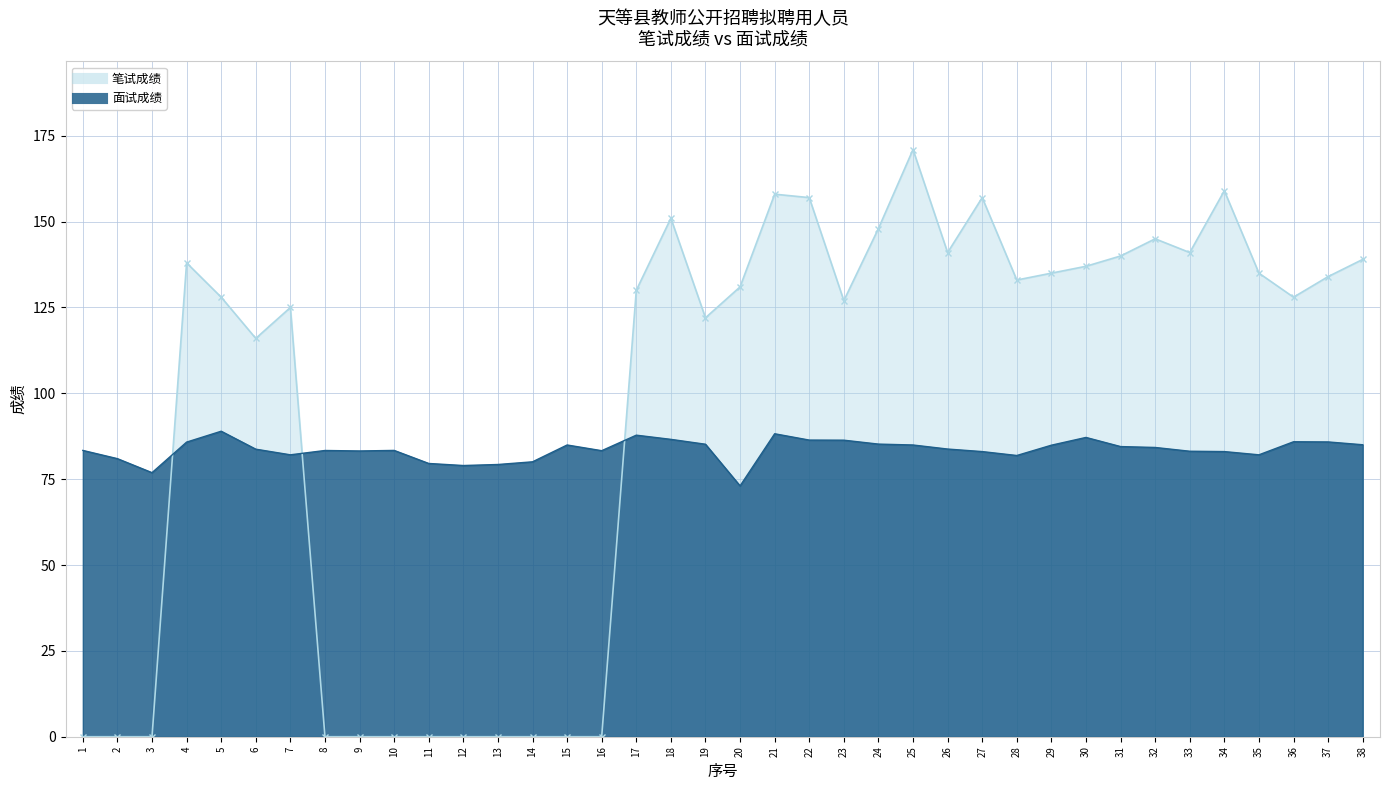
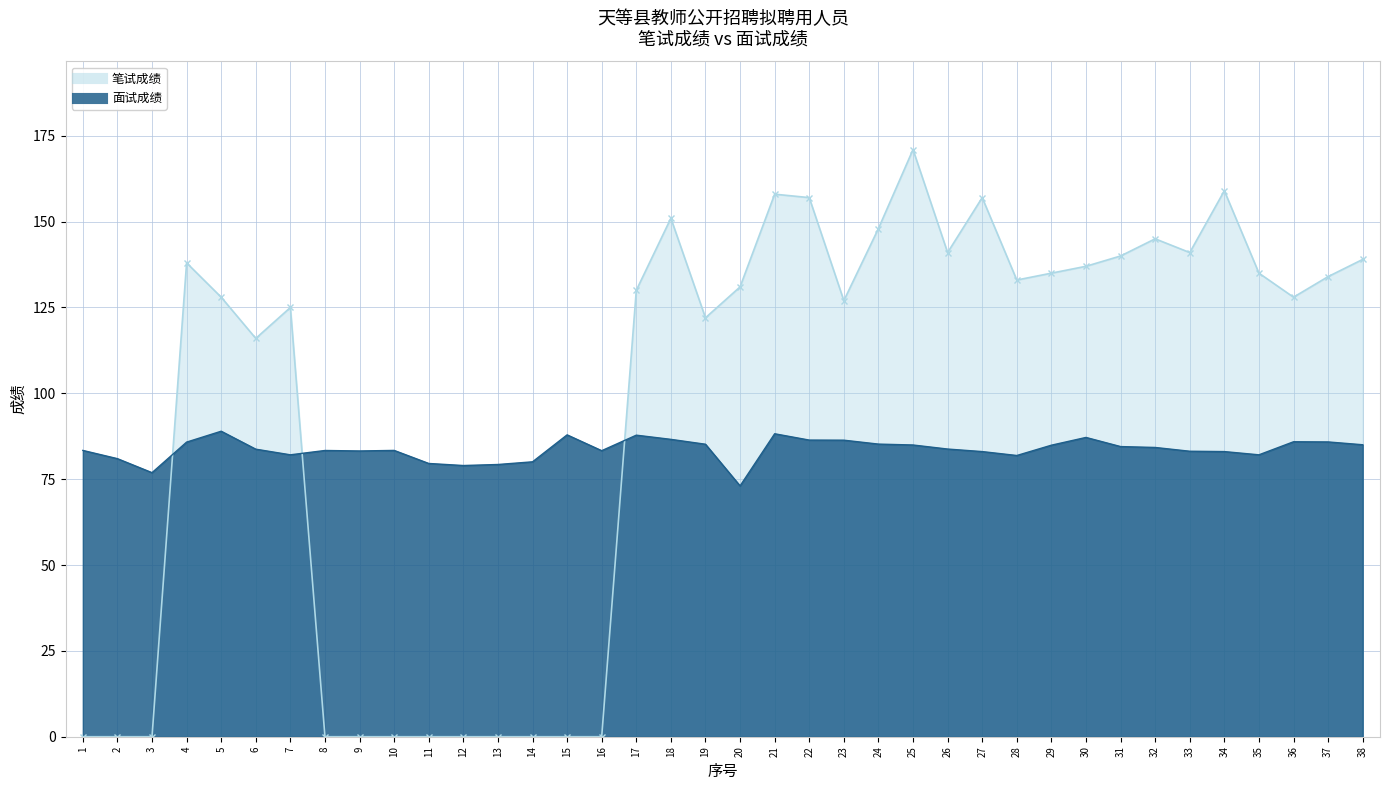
面试成绩, 15: 85 -> 88
